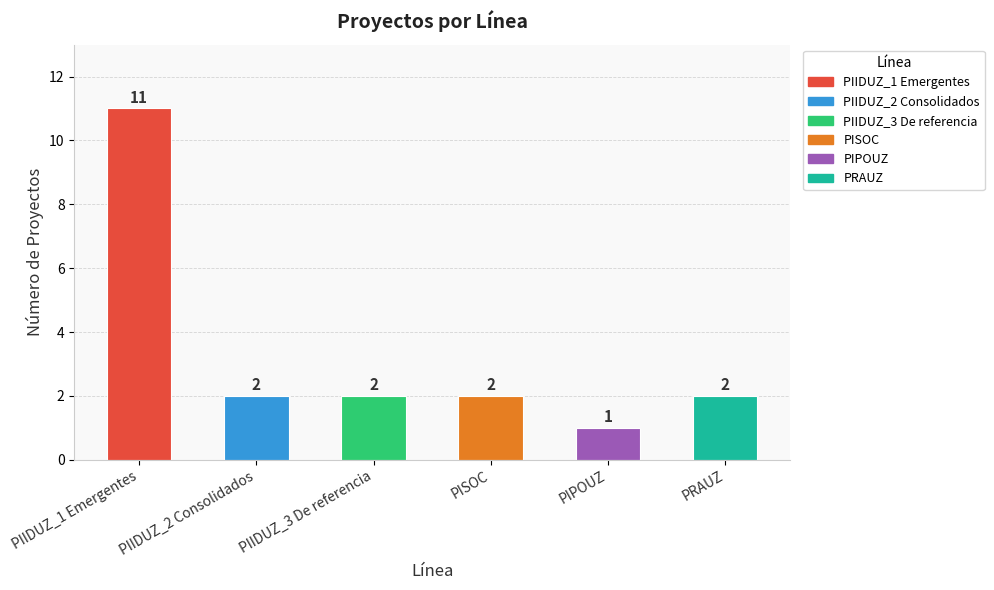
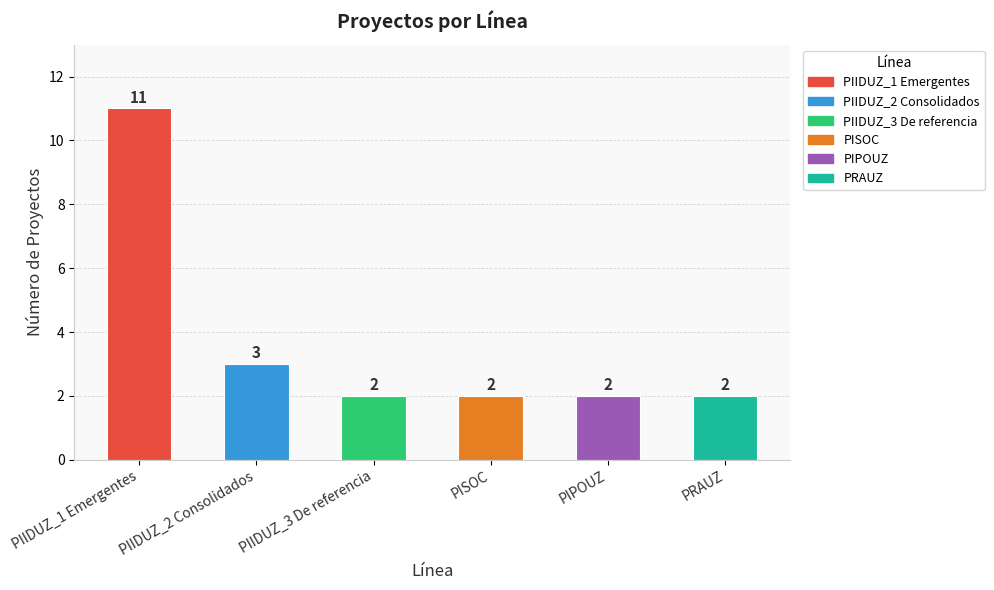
PIIDUZ_2 Consolidados: 2 -> 3
PIPOUZ: 1 -> 2
